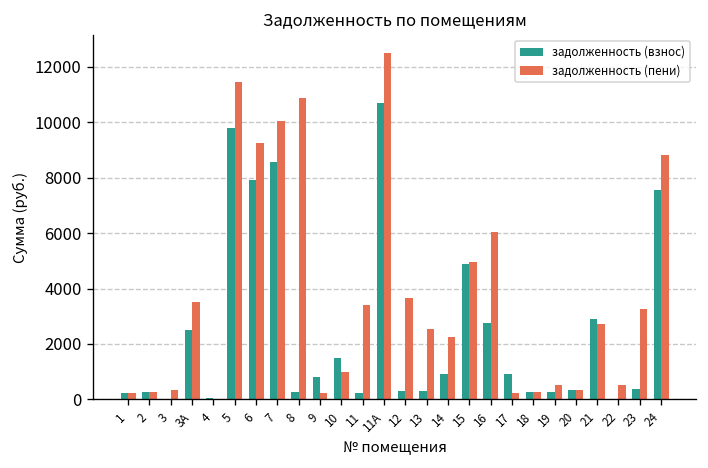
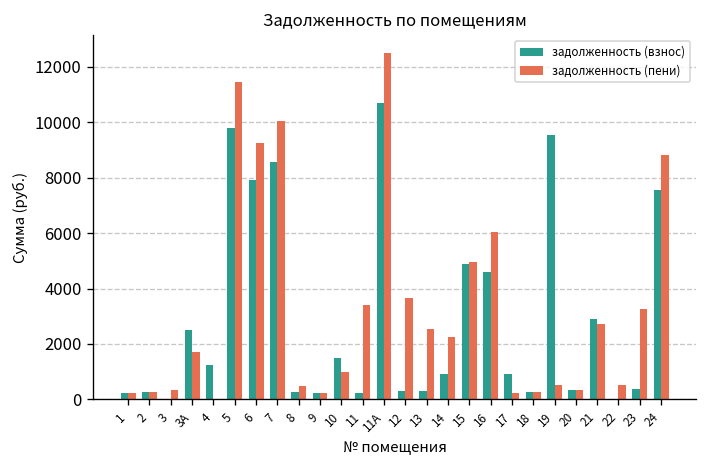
задолженность (пени), 3А: 3500 -> 1700
задолженность (взнос), 4: 0 -> 1200
задолженность (пени), 8: 10900 -> 500
задолженность (взнос), 9: 800 -> 200
задолженность (взнос), 16: 2700 -> 4600
задолженность (взнос), 19: 300 -> 9500
